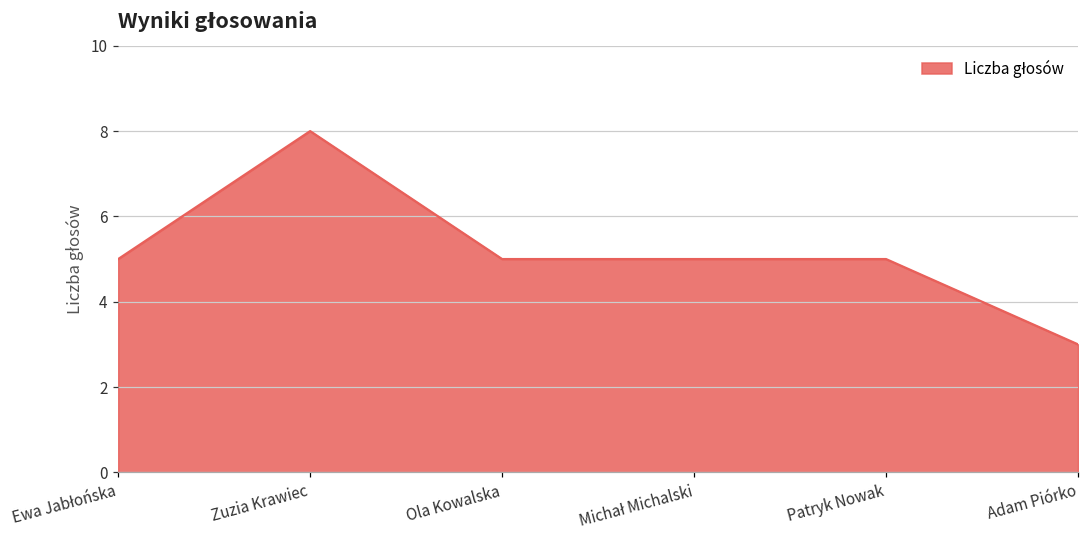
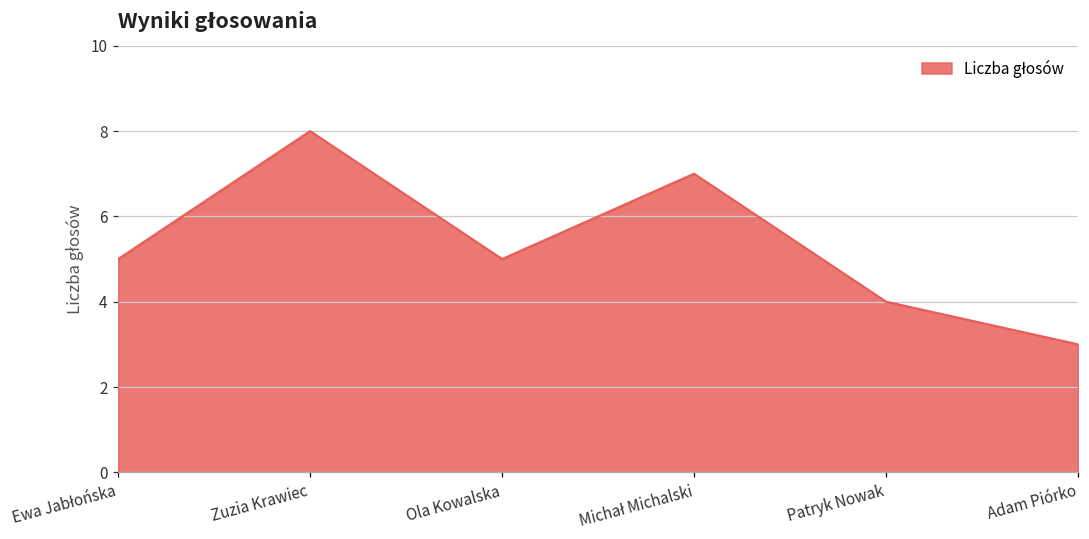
Michał Michalski: 5 -> 7
Patryk Nowak: 5 -> 4
